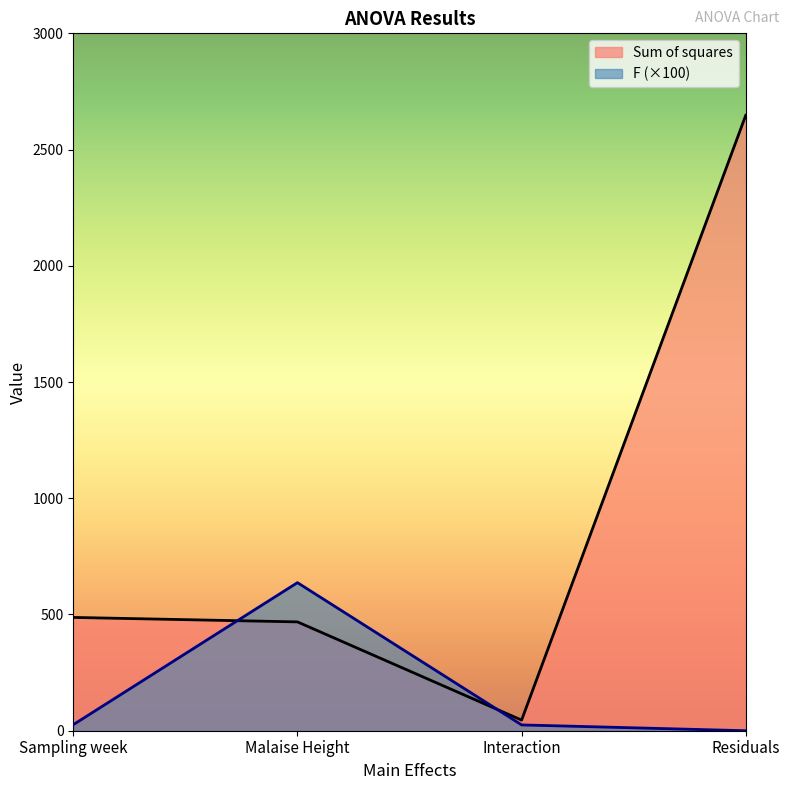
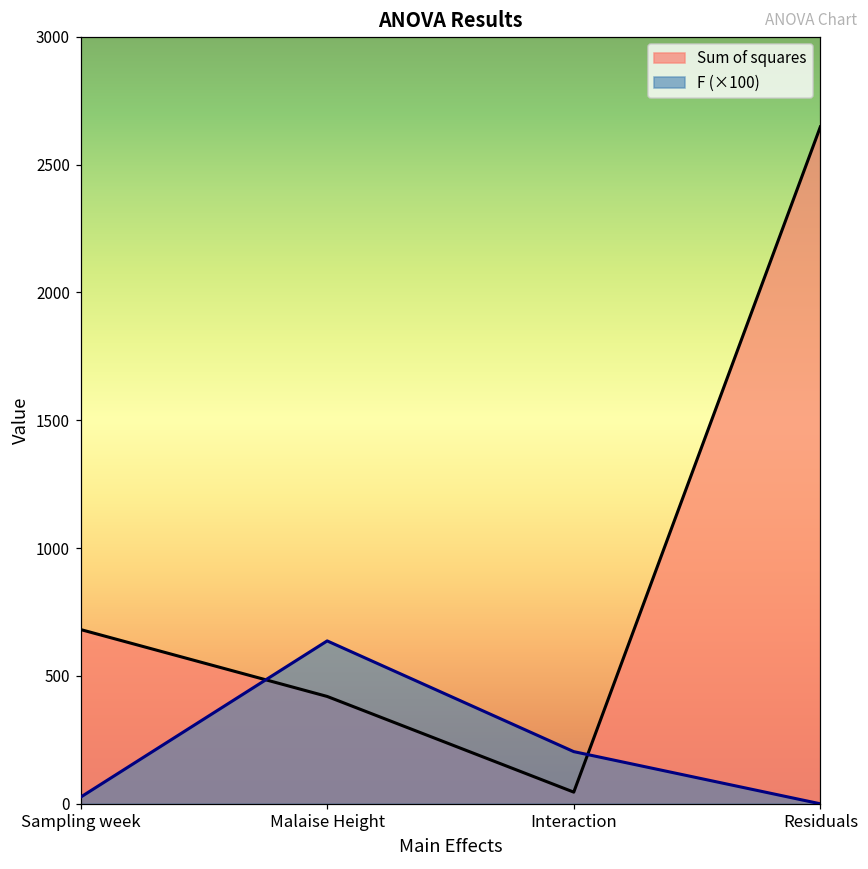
Sum of squares, Sampling week: 490 -> 680
Sum of squares, Malaise Height: 470 -> 420
F (×100), Interaction: 30 -> 200
